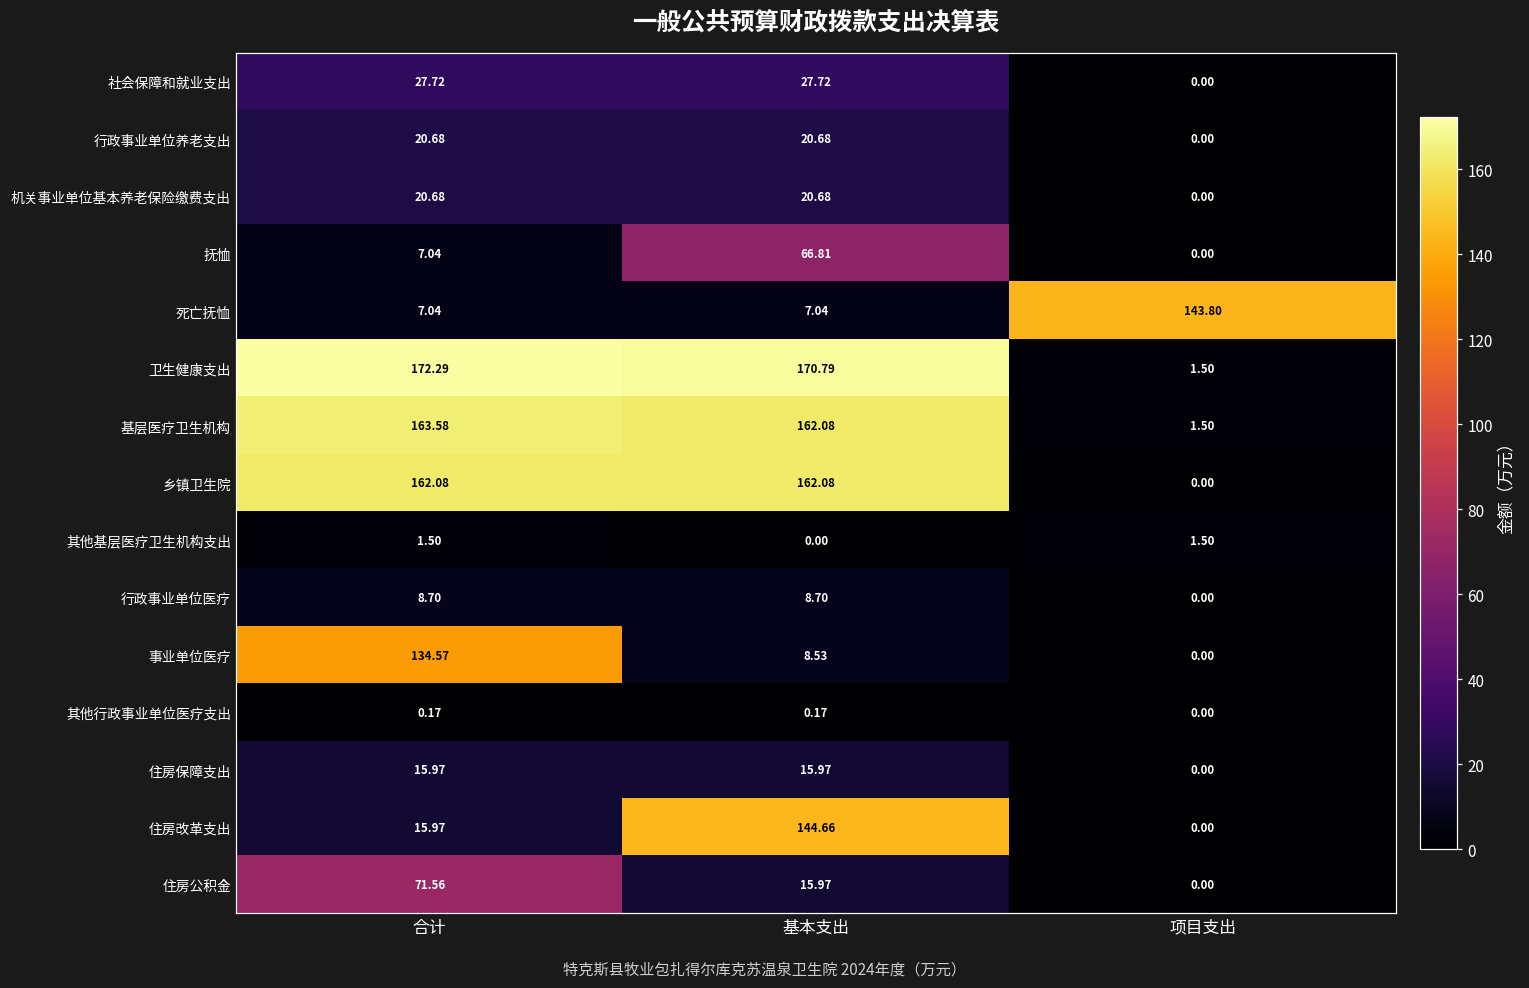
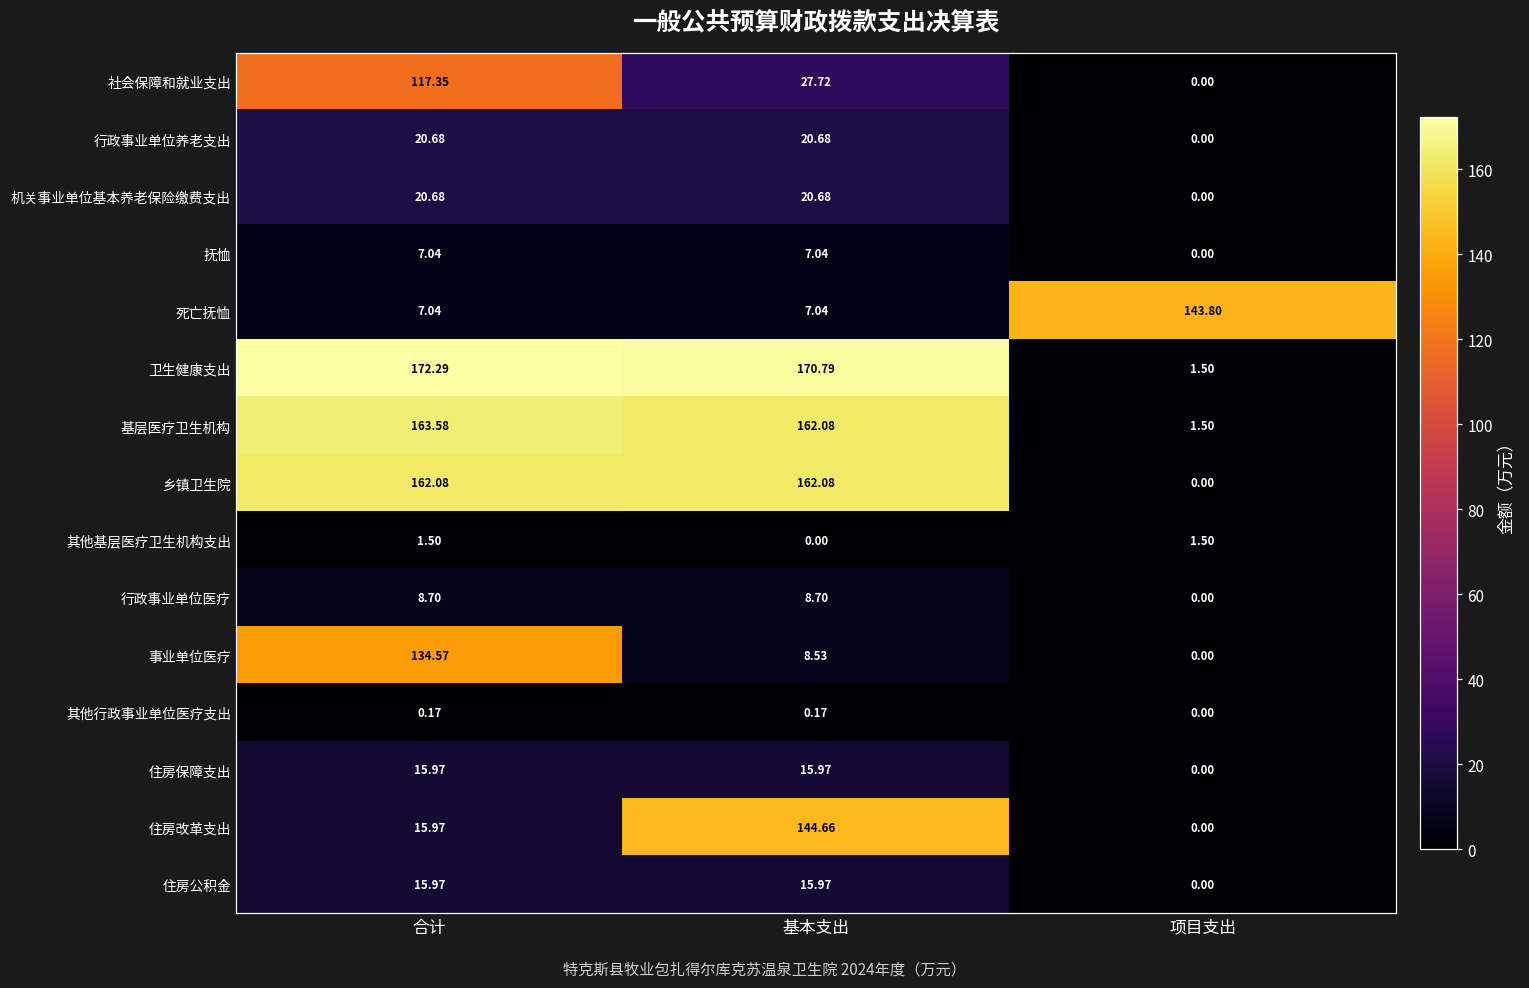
社会保障和就业支出, 合计: 27.72 -> 117.35
抚恤, 基本支出: 66.81 -> 7.04
住房公积金, 合计: 71.56 -> 15.97
